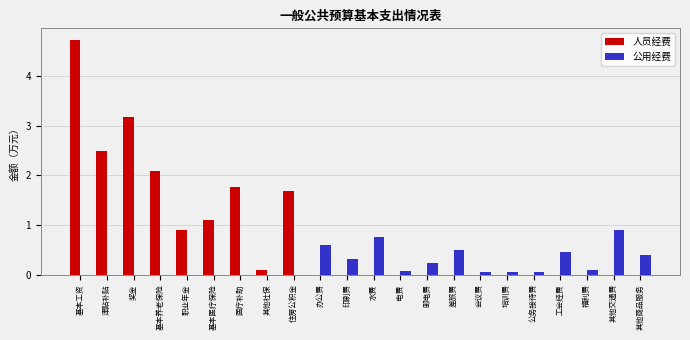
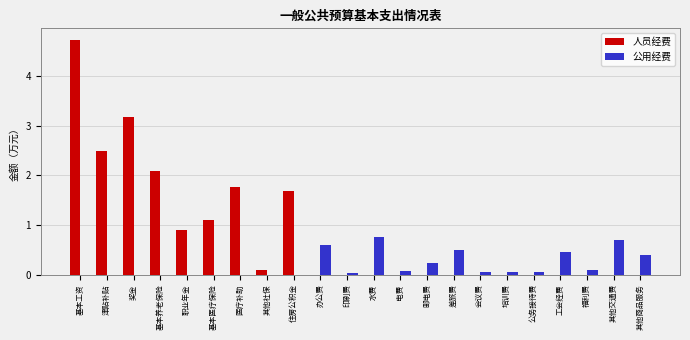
公用经费, 印刷费: 0.3 -> 0.0
公用经费, 其他交通费: 0.9 -> 0.7
